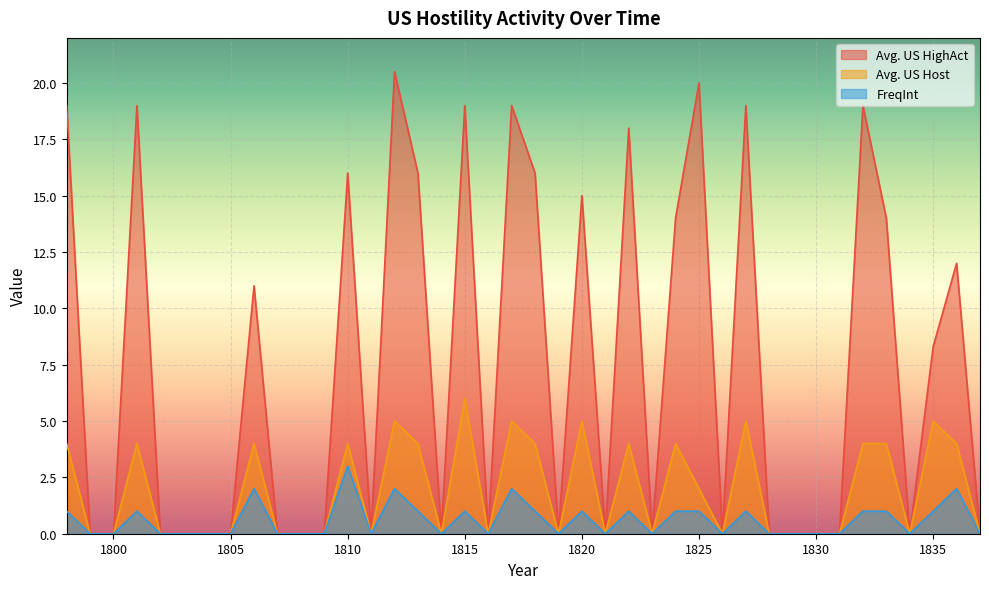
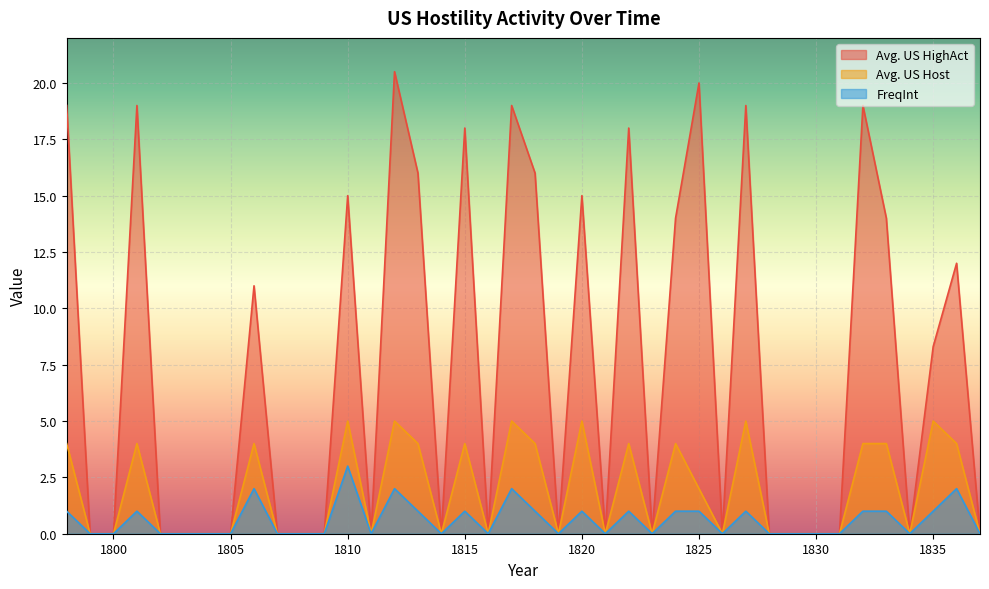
Avg. US HighAct, 1810: 16 -> 15
Avg. US Host, 1810: 4 -> 5
Avg. US HighAct, 1815: 19 -> 18
Avg. US Host, 1815: 6 -> 4
